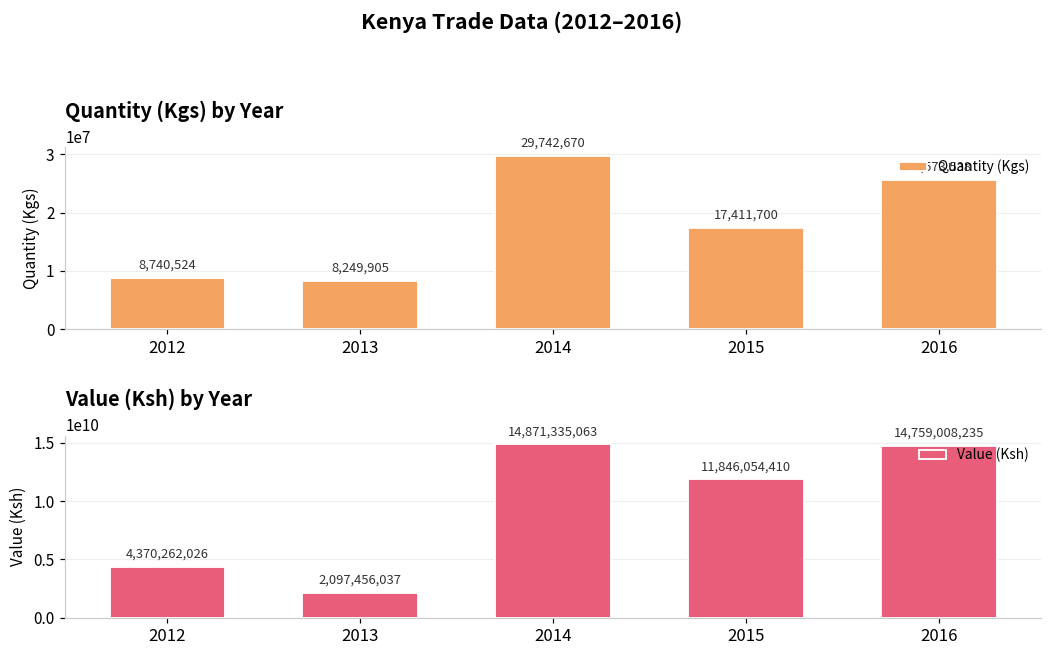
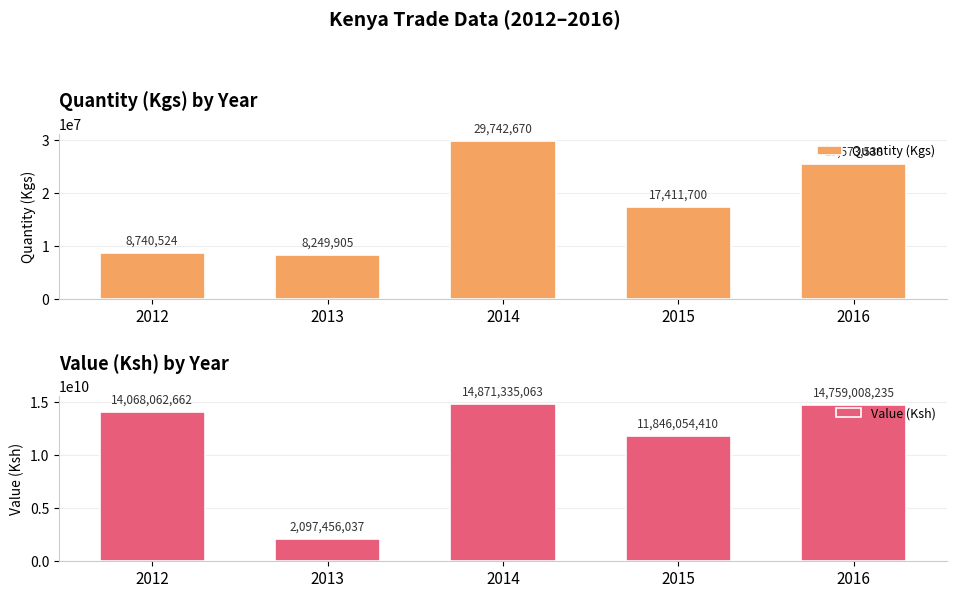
Value (Ksh) by Year, 2012: 4,370,262,026 -> 14,068,062,662
